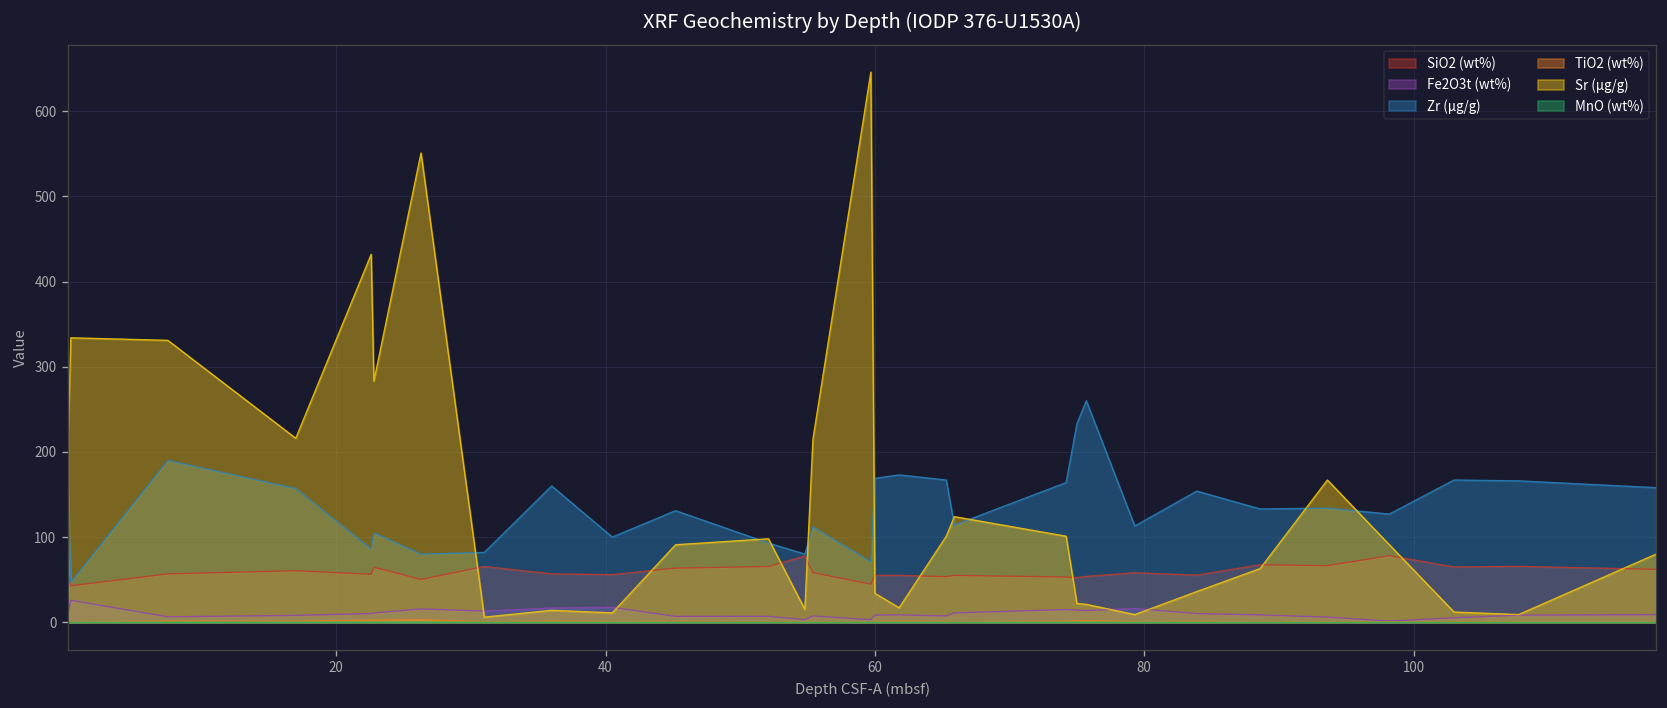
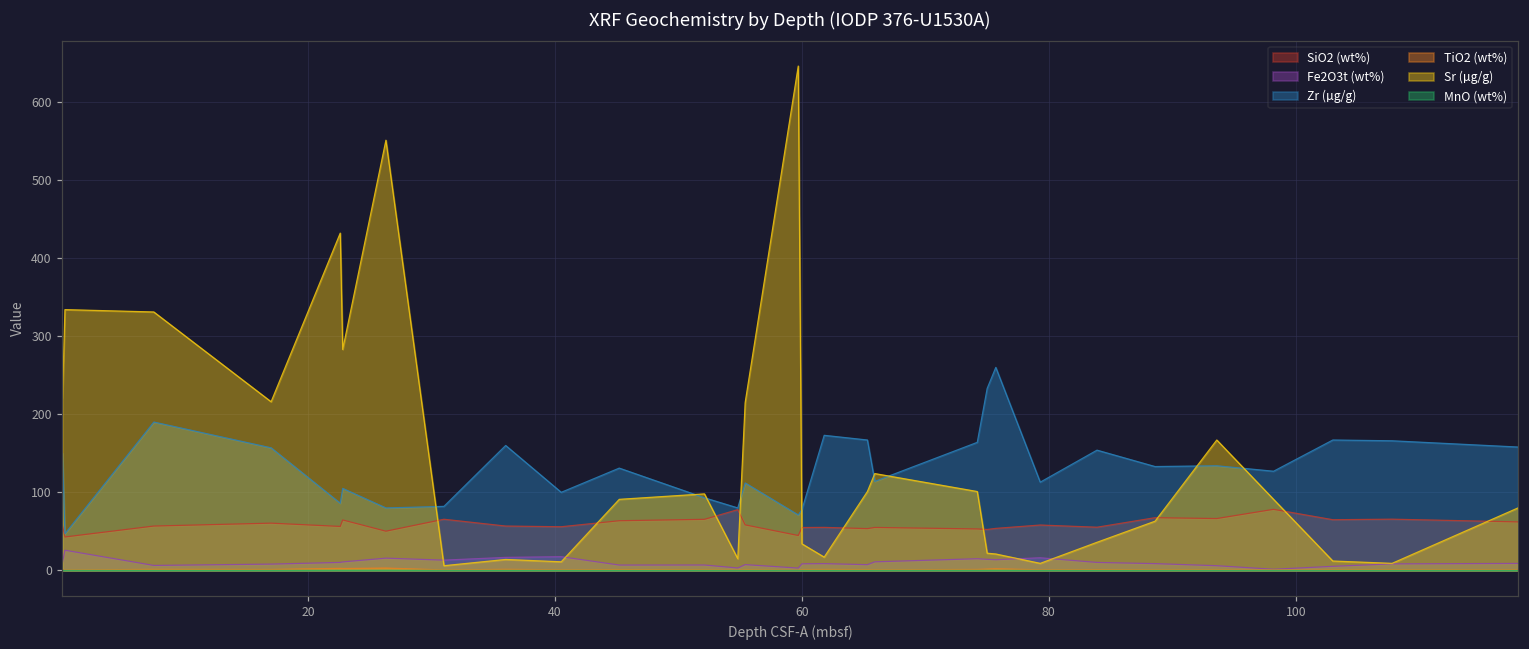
Zr (µg/g), 60: 170 -> 80
